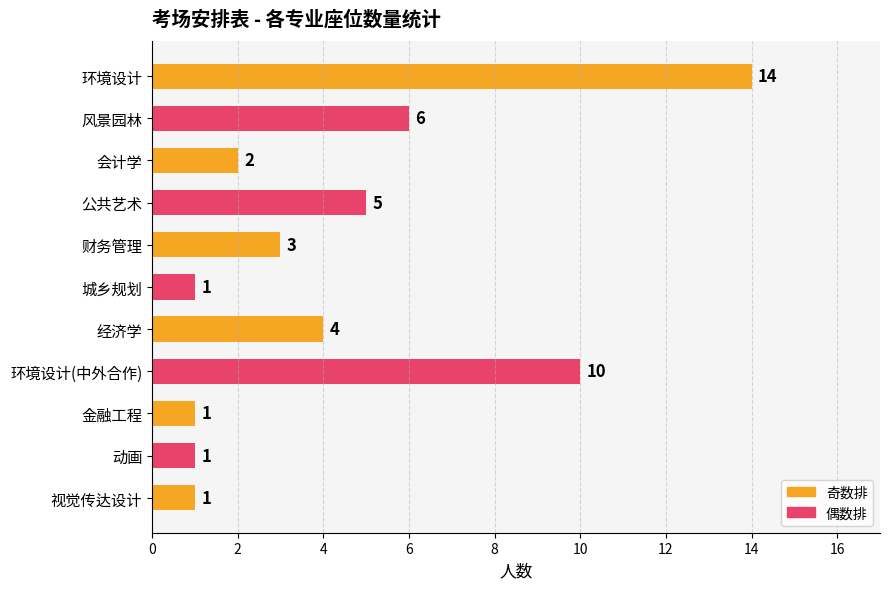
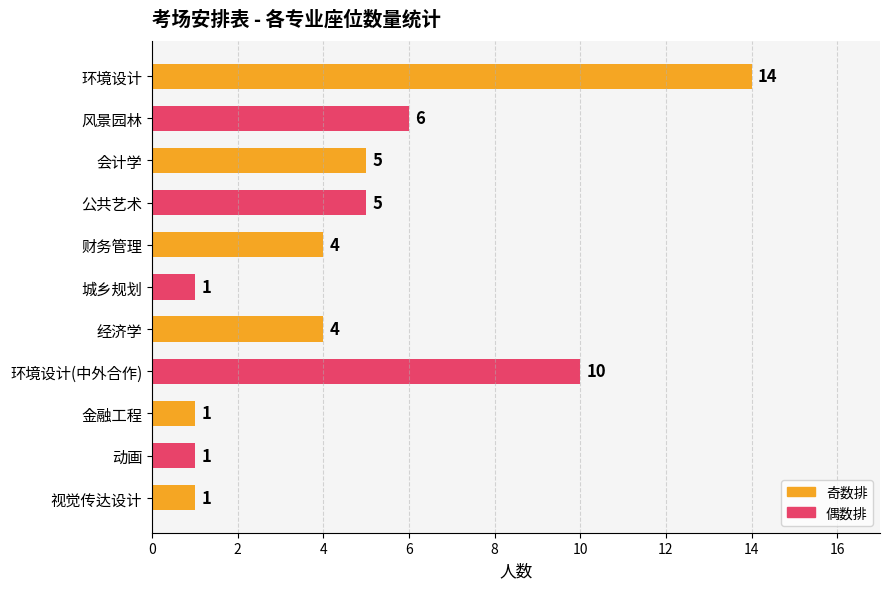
会计学: 2 -> 5
财务管理: 3 -> 4
